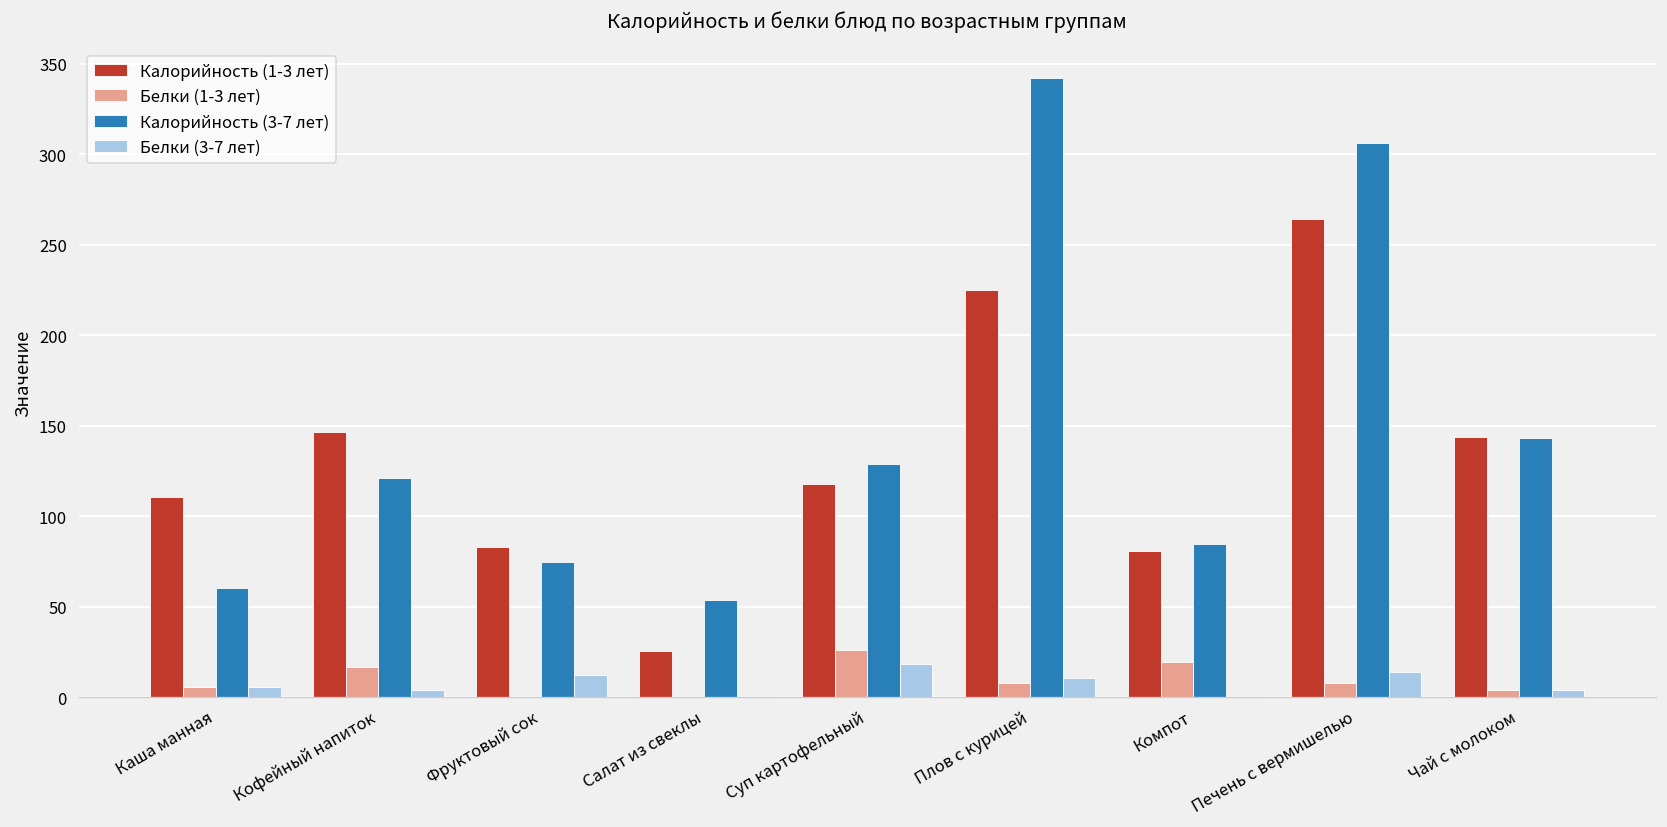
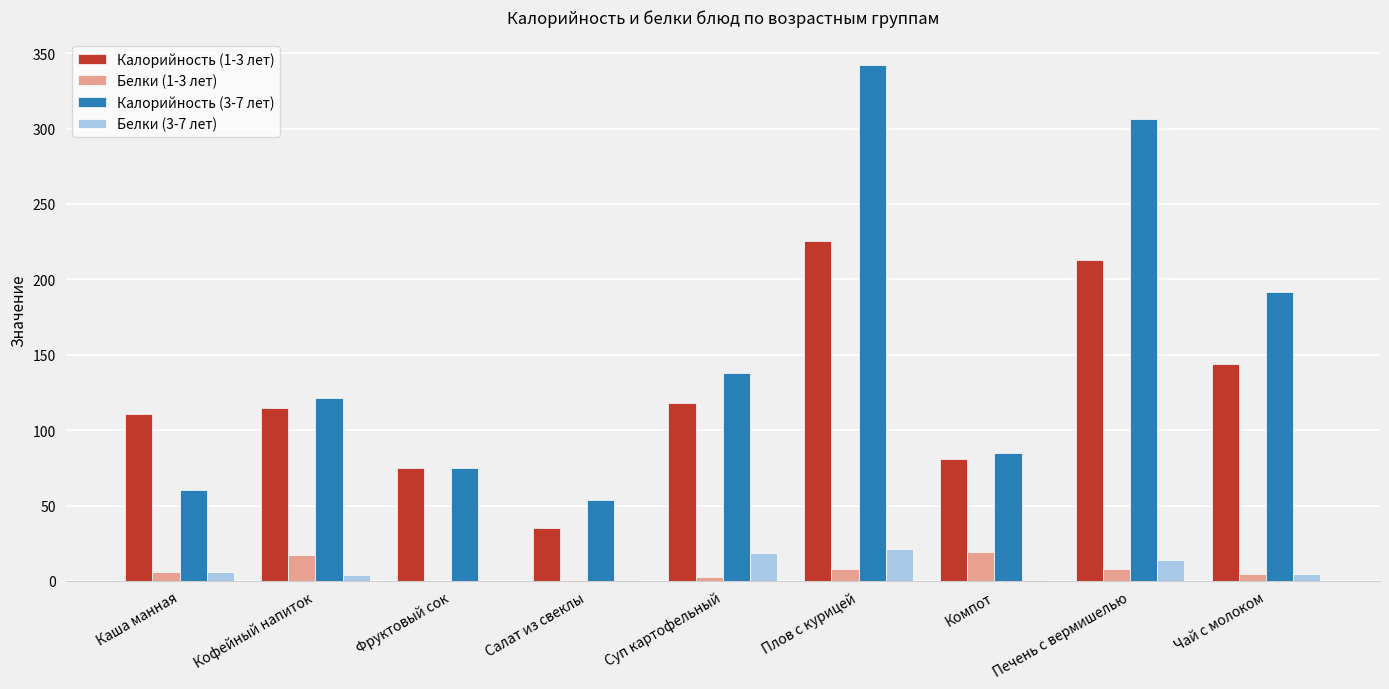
Калорийность (1-3 лет), Кофейный напиток: 147 -> 115
Калорийность (1-3 лет), Фруктовый сок: 83 -> 75
Белки (3-7 лет), Фруктовый сок: 12 -> 0
Калорийность (1-3 лет), Салат из свеклы: 26 -> 35
Белки (1-3 лет), Суп картофельный: 26 -> 3
Калорийность (3-7 лет), Суп картофельный: 129 -> 138
Белки (3-7 лет), Плов с курицей: 11 -> 21
Калорийность (1-3 лет), Печень с вермишелью: 264 -> 213
Калорийность (3-7 лет), Чай с молоком: 143 -> 192
